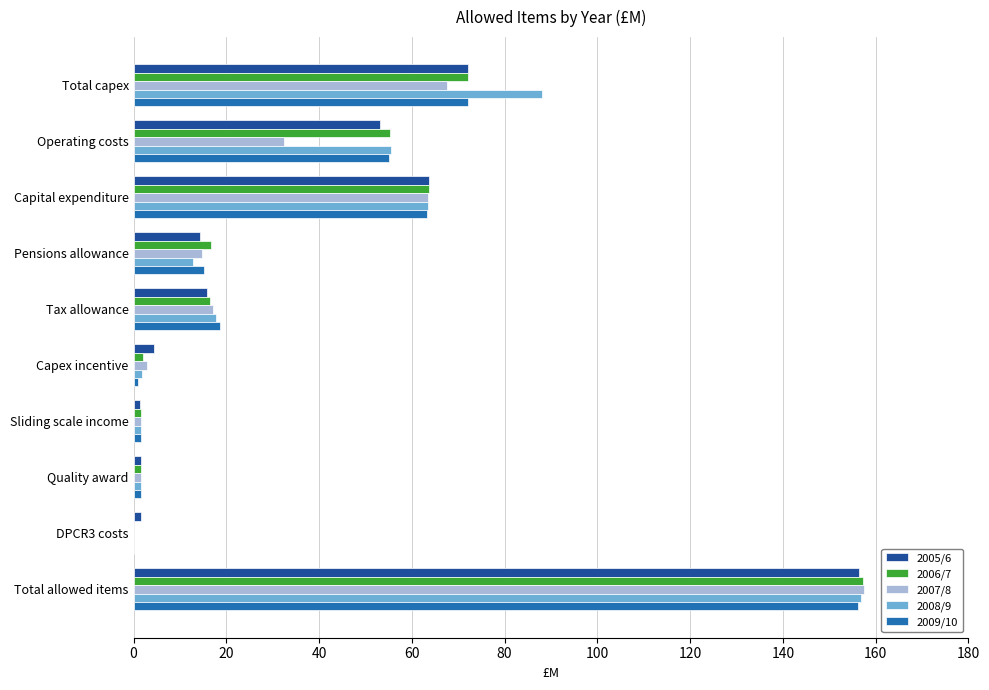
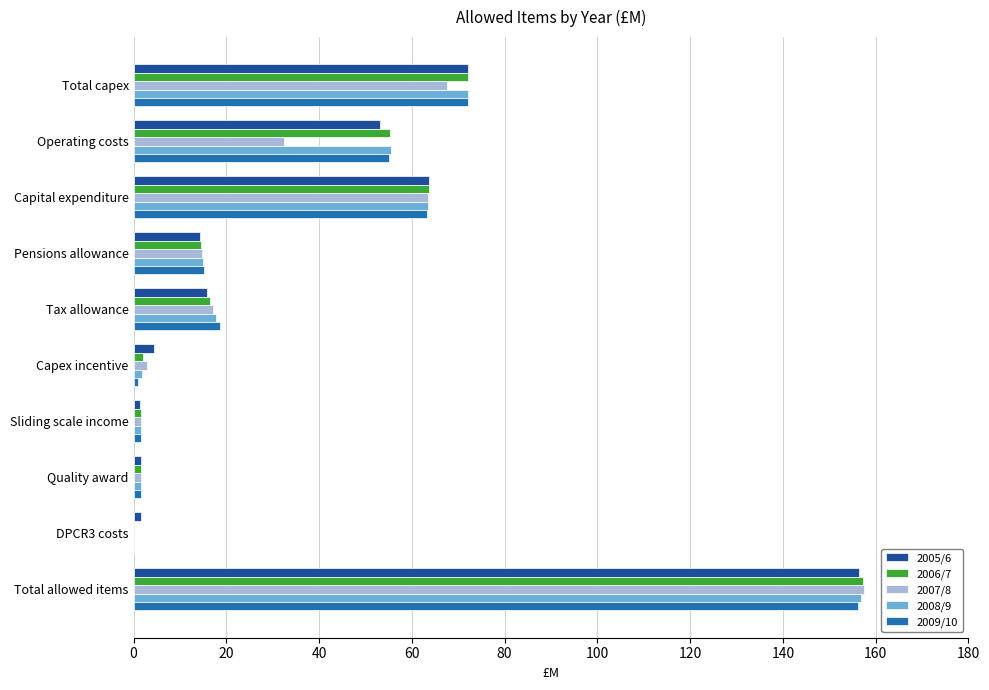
2008/9, Total capex: 88 -> 72
2006/7, Pensions allowance: 17 -> 15
2008/9, Pensions allowance: 13 -> 15
